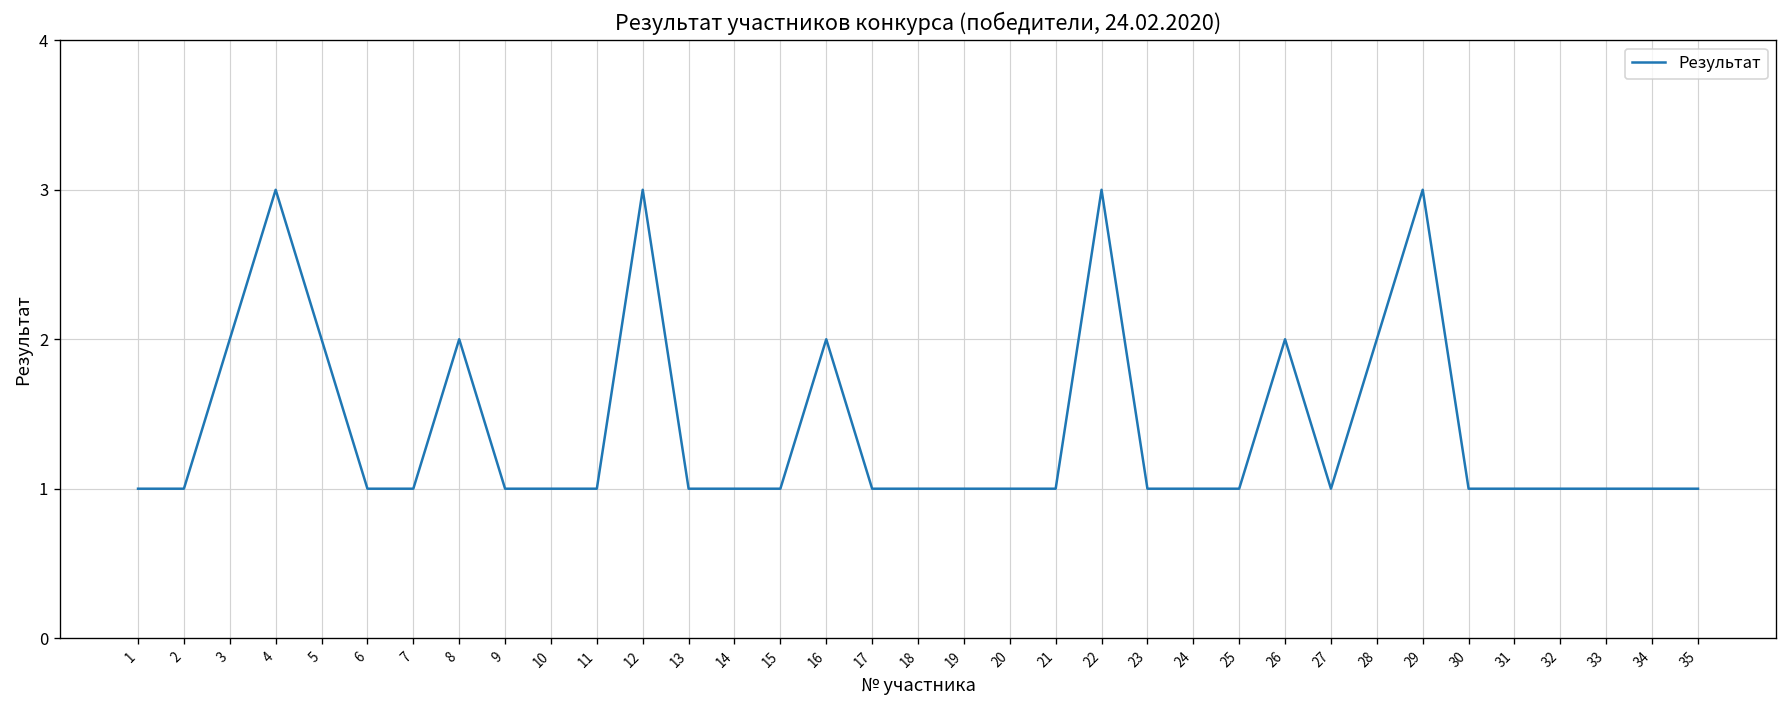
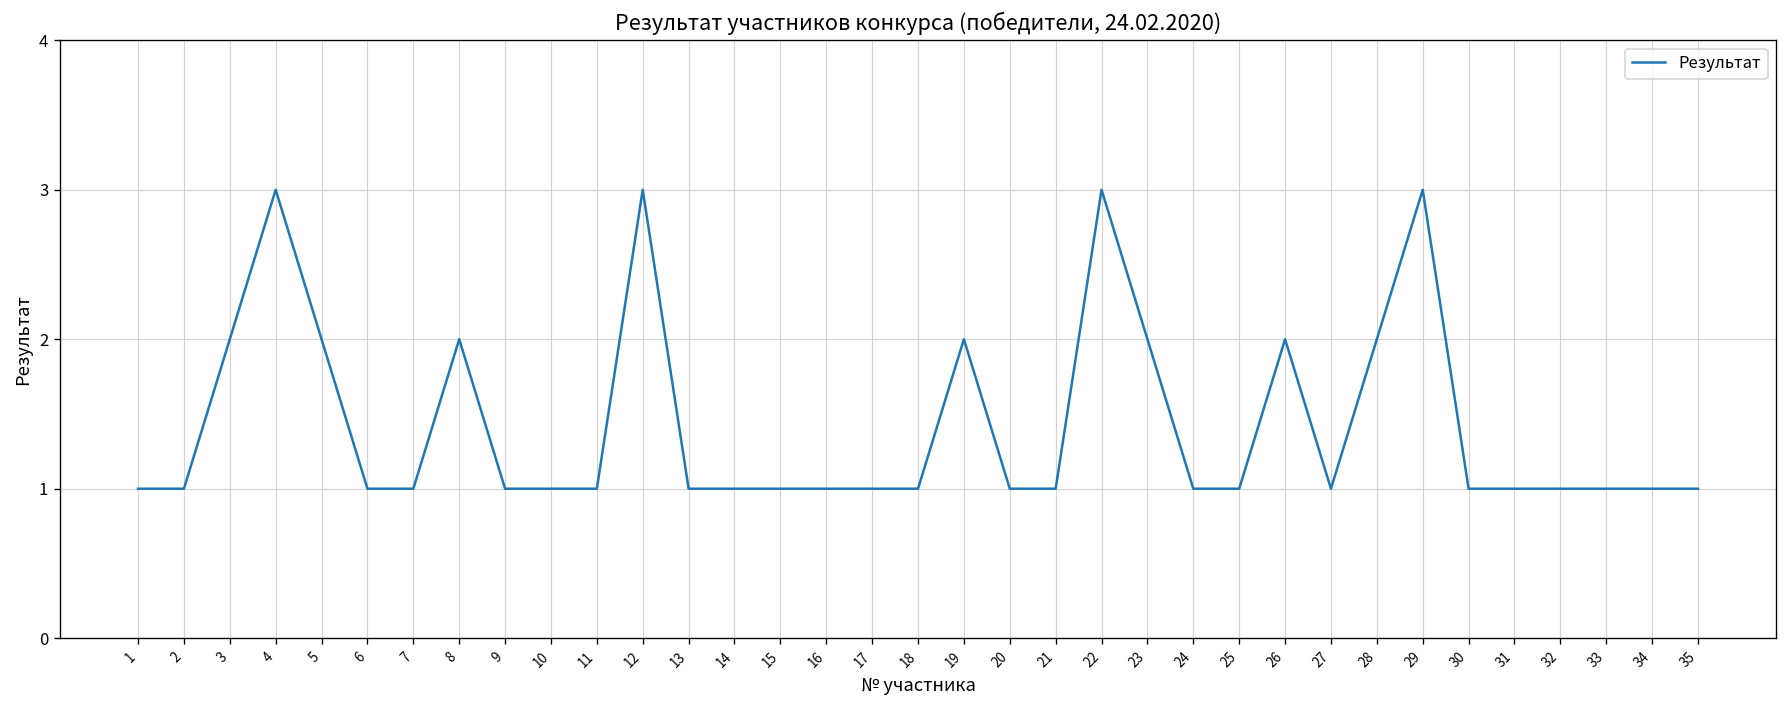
16: 2 -> 1
19: 1 -> 2
23: 1 -> 2
